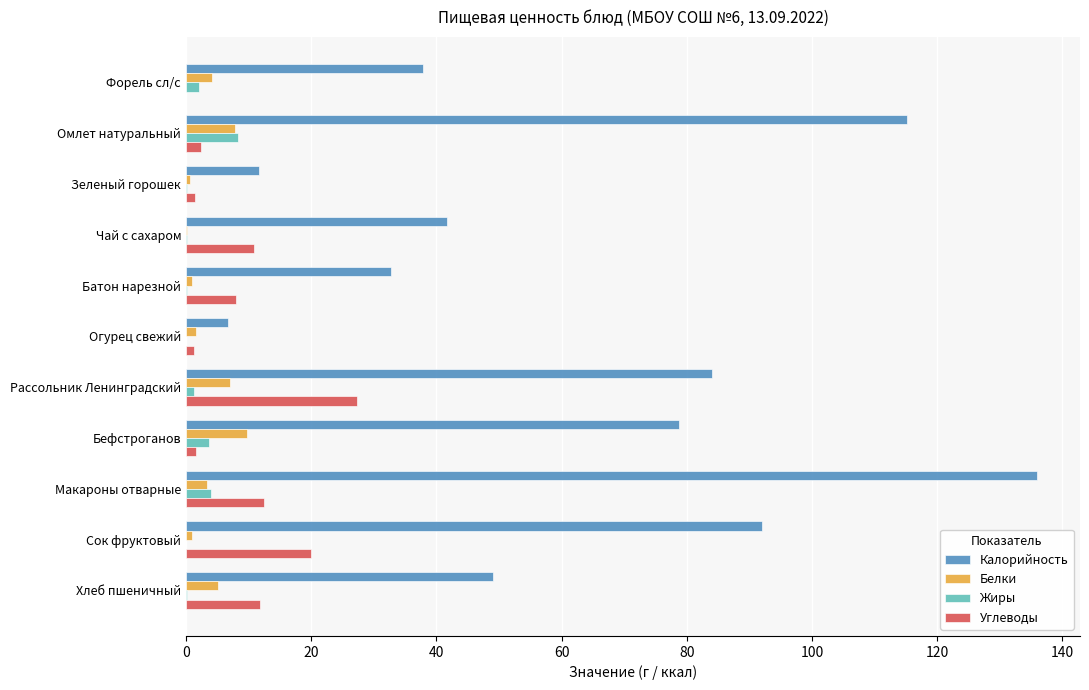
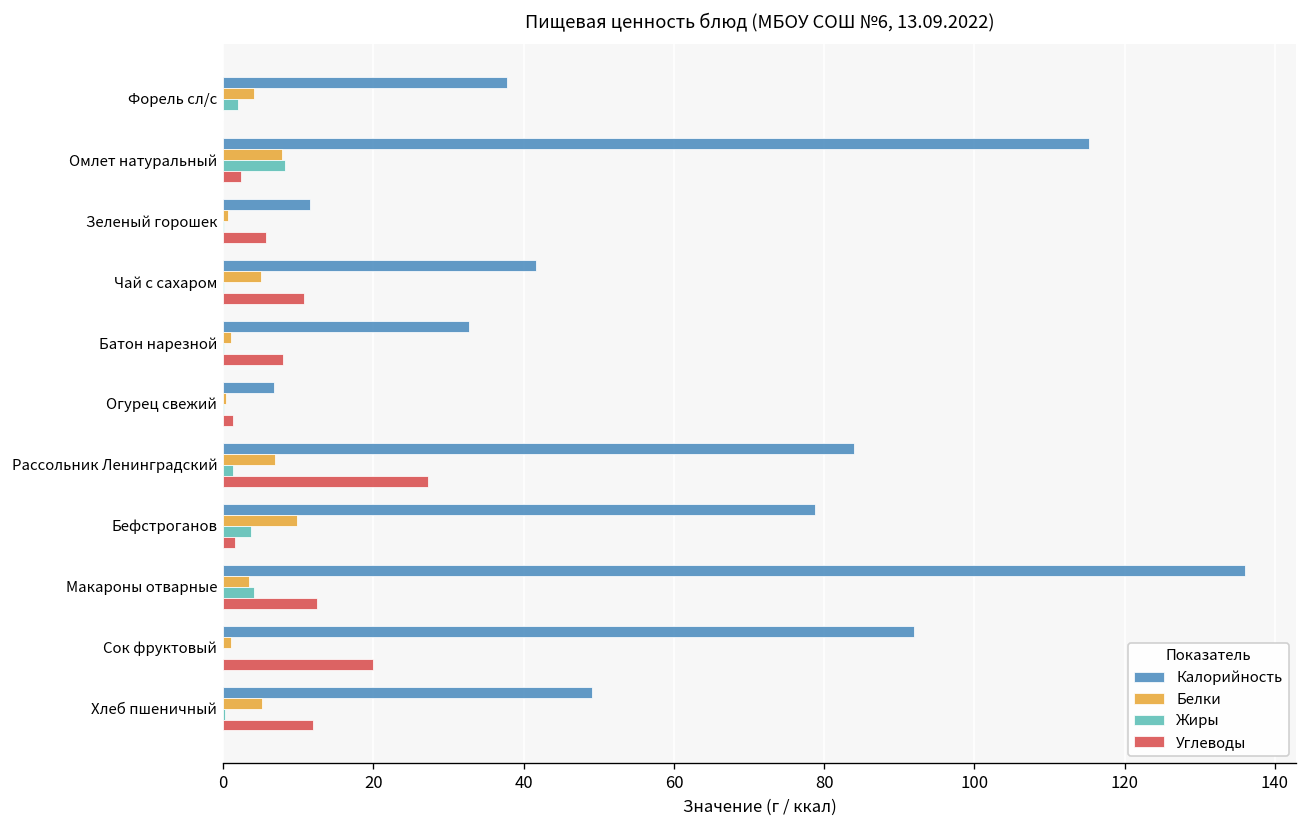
Углеводы, Зеленый горошек: 1 -> 6
Белки, Чай с сахаром: 0 -> 5
Белки, Огурец свежий: 2 -> 0
